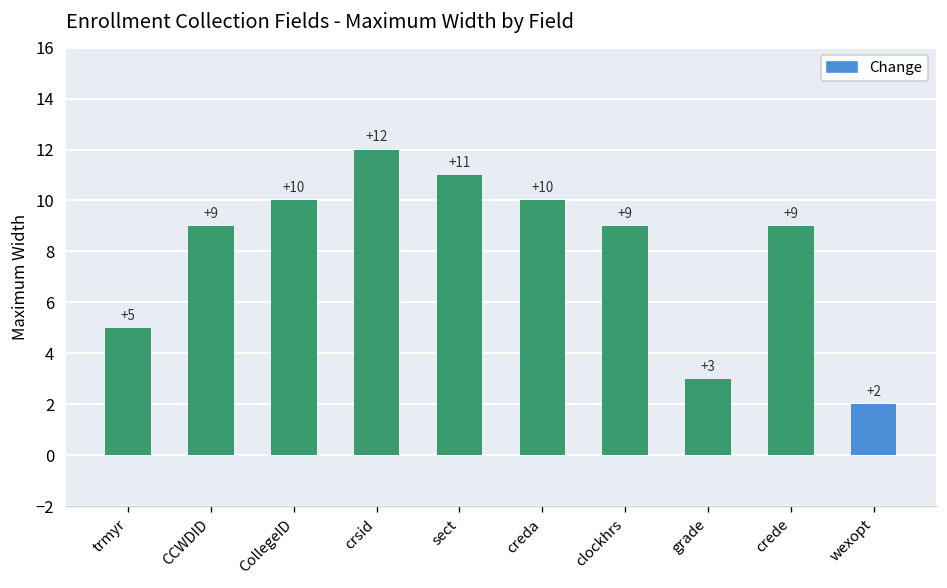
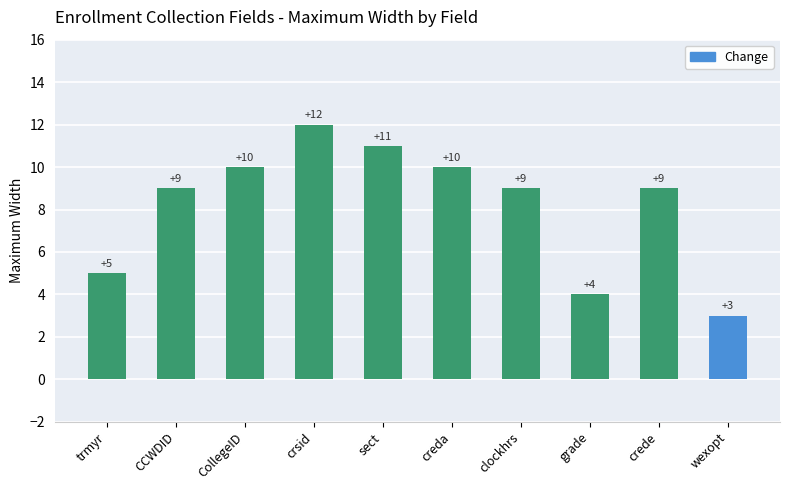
grade: +3 -> +4
wexopt: +2 -> +3
